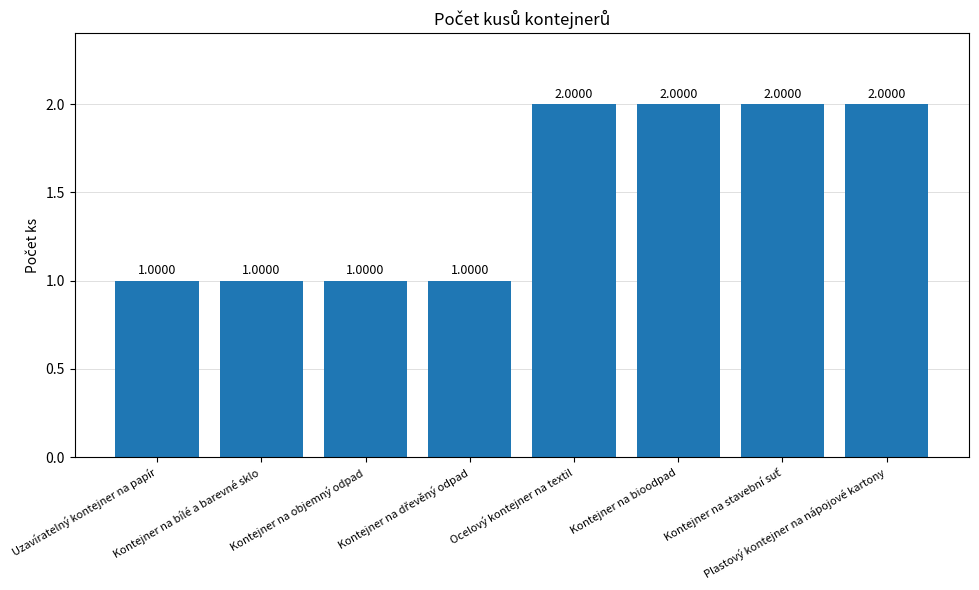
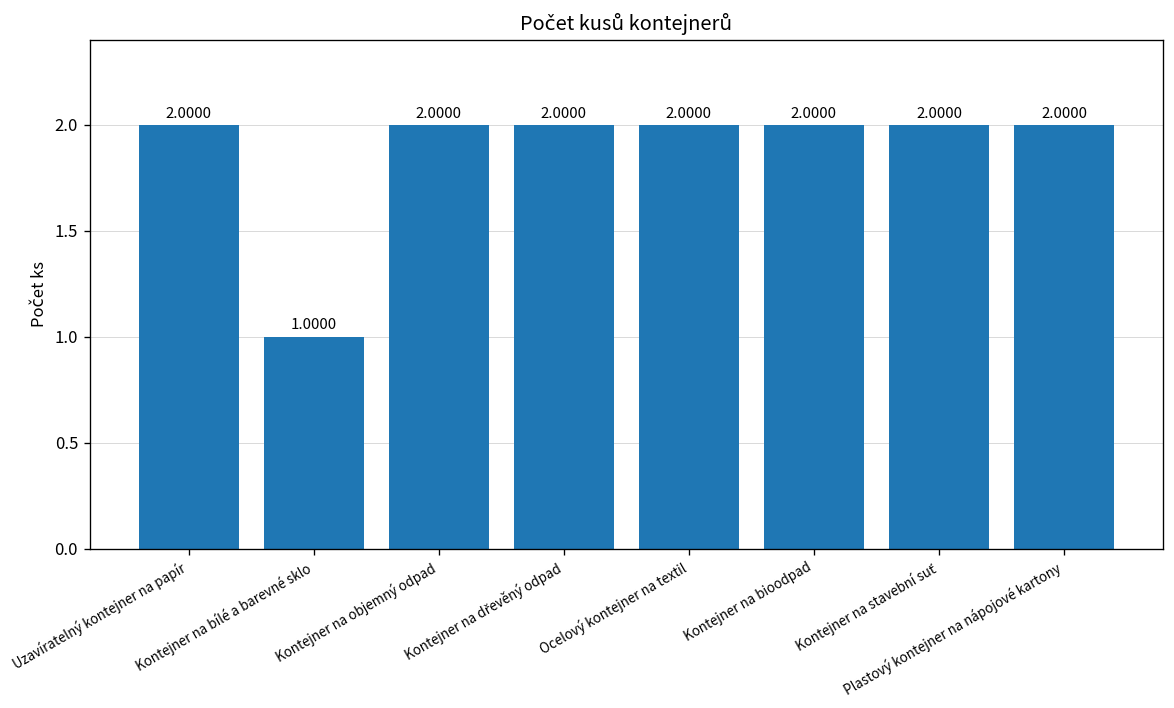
Uzavíratelný kontejner na papír: 1.0000 -> 2.0000
Kontejner na objemný odpad: 1.0000 -> 2.0000
Kontejner na dřevěný odpad: 1.0000 -> 2.0000
